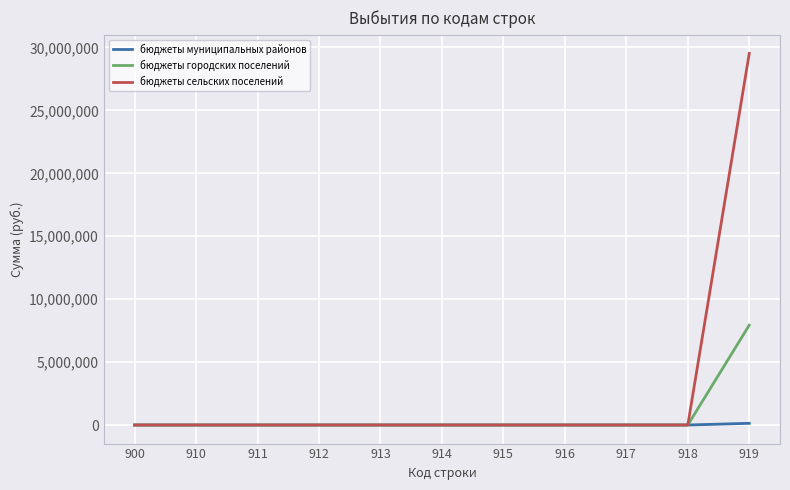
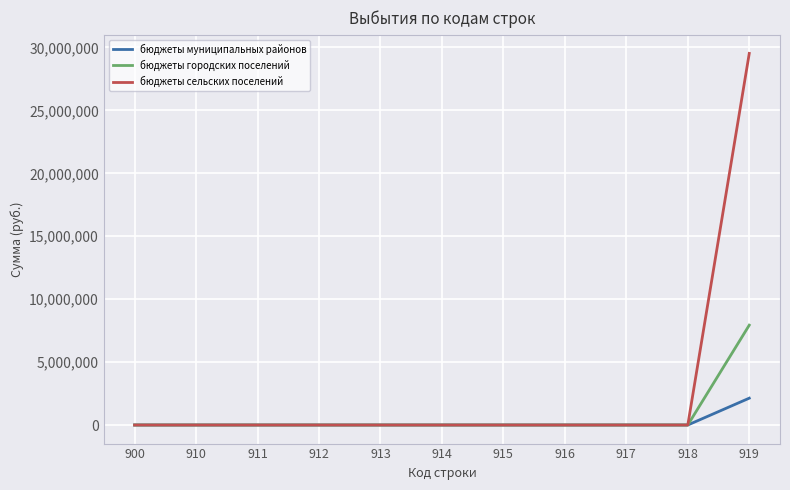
бюджеты муниципальных районов, 919: 100,000 -> 2,100,000
